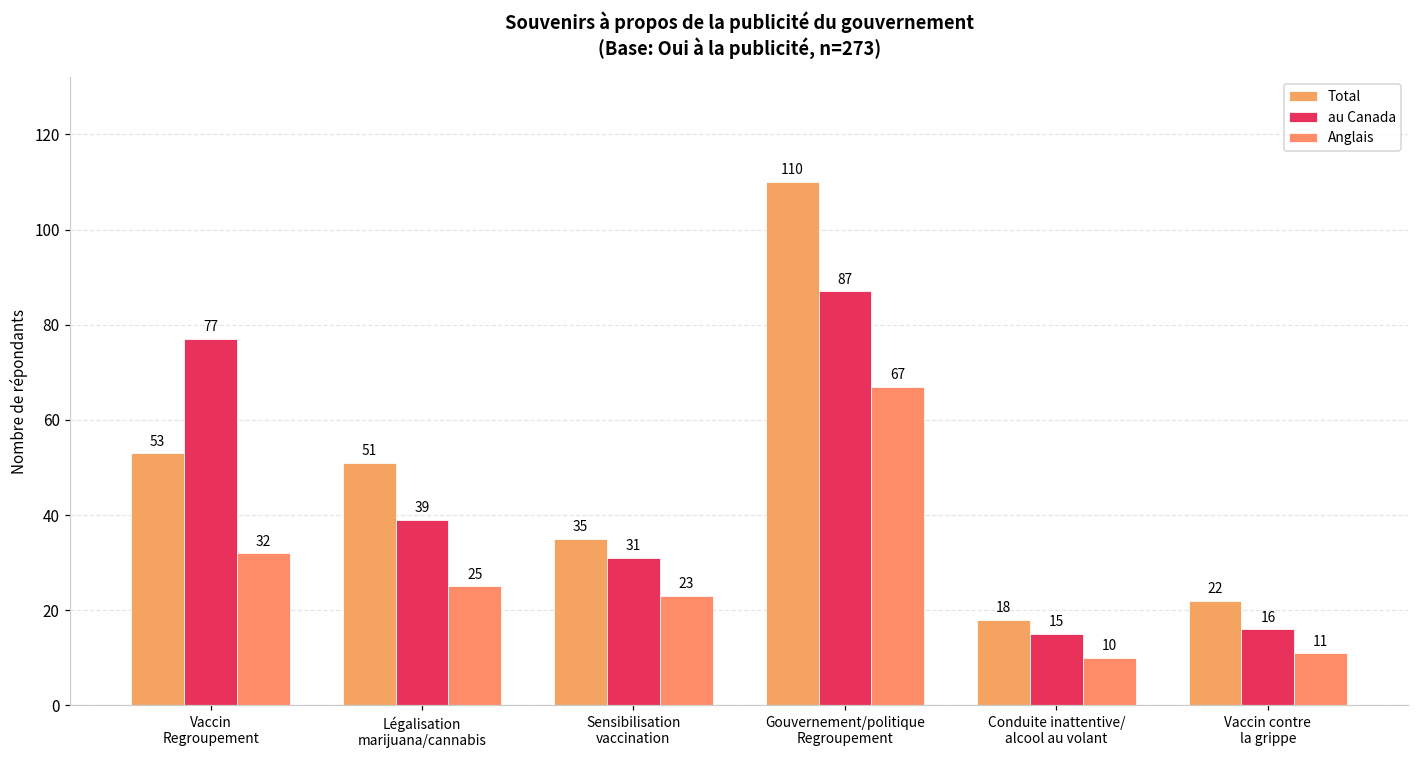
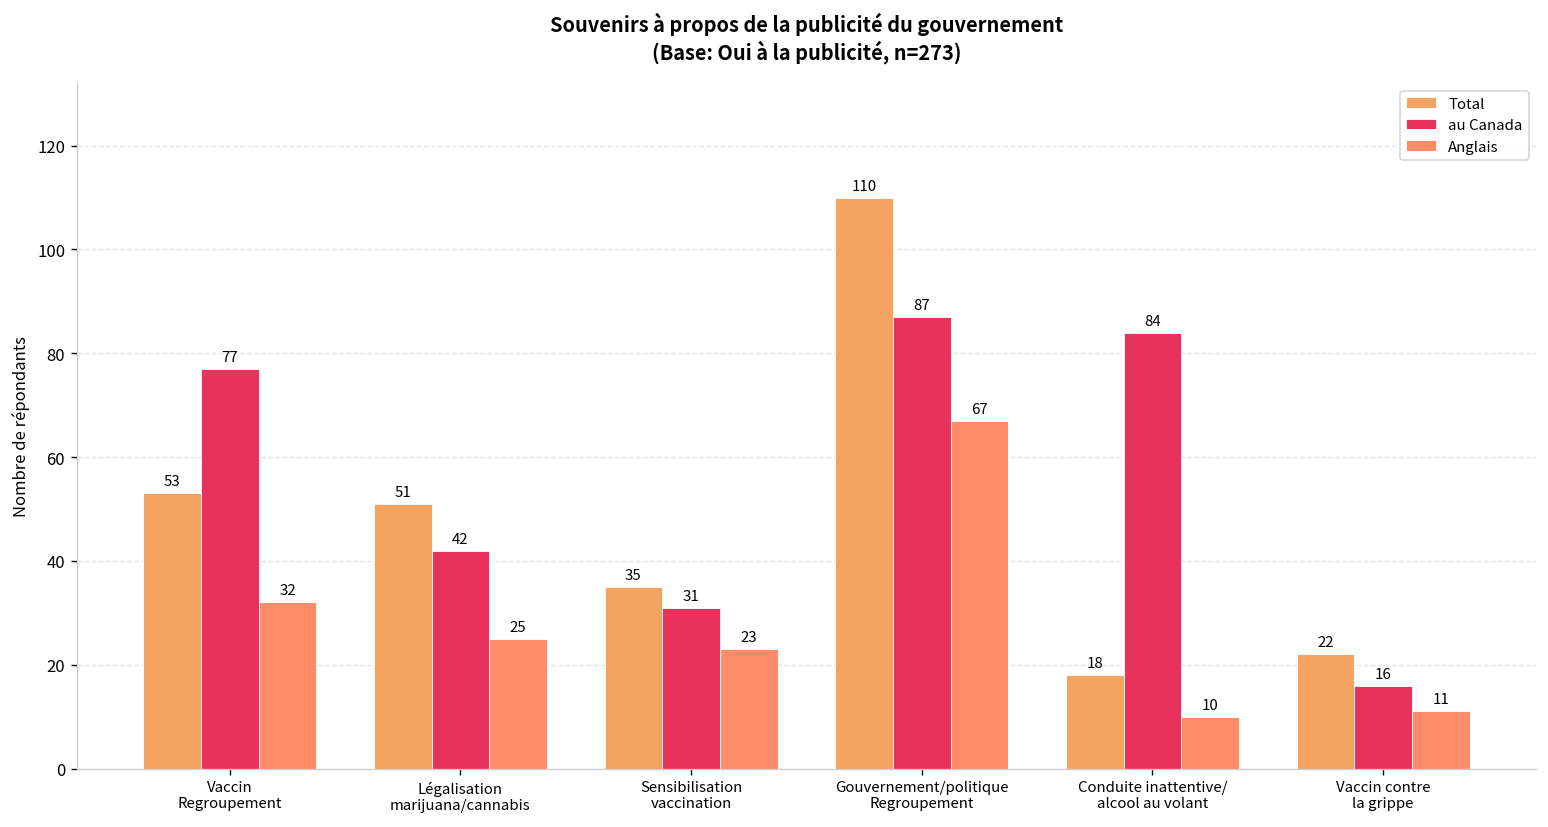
au Canada, Légalisation marijuana/cannabis: 39 -> 42
au Canada, Conduite inattentive/ alcool au volant: 15 -> 84
